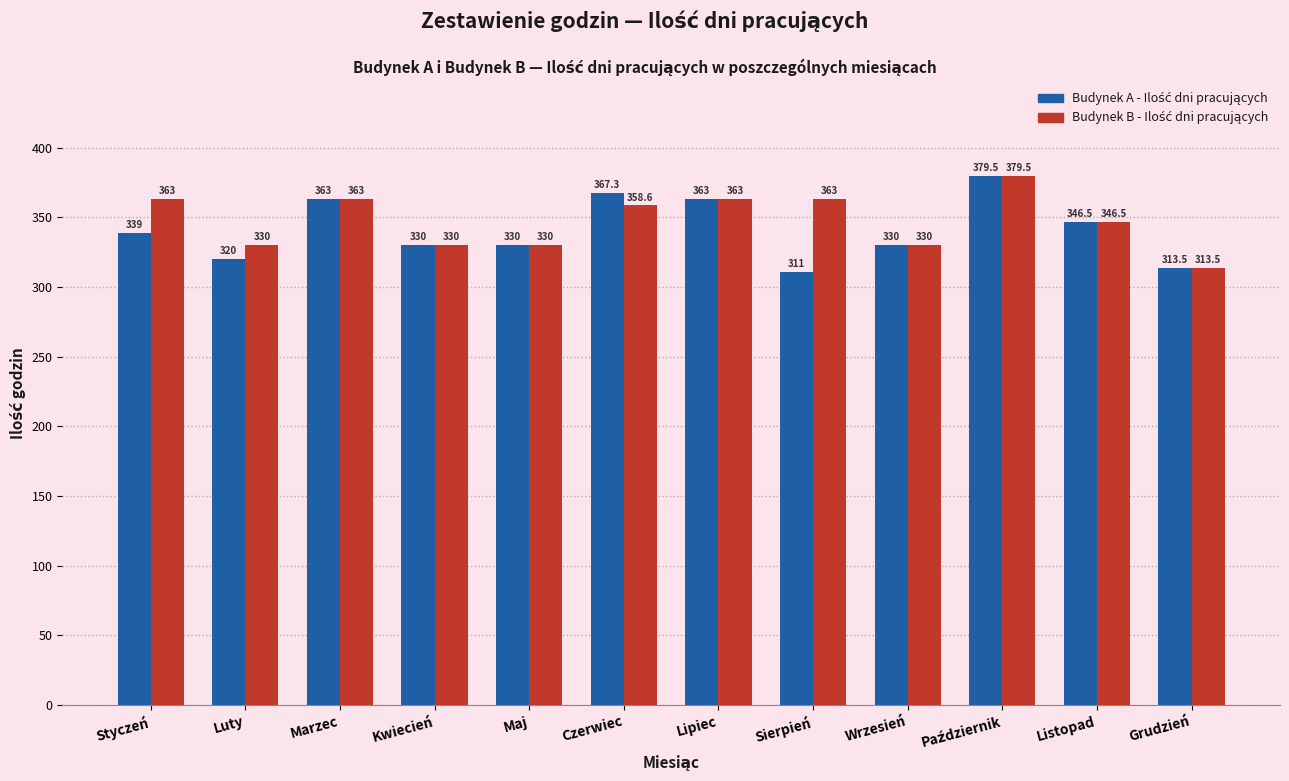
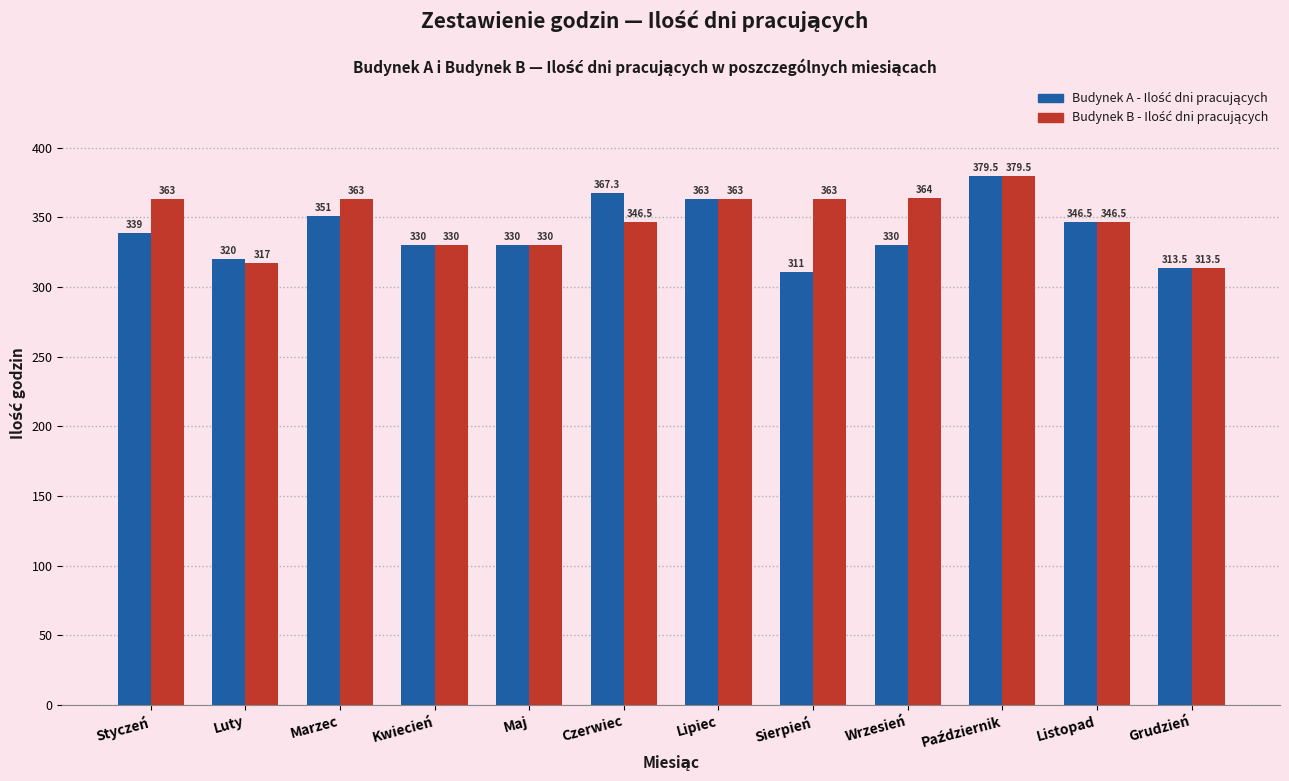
Budynek B - Ilość dni pracujących, Luty: 330 -> 317
Budynek A - Ilość dni pracujących, Marzec: 363 -> 351
Budynek B - Ilość dni pracujących, Czerwiec: 358.6 -> 346.5
Budynek B - Ilość dni pracujących, Wrzesień: 330 -> 364
